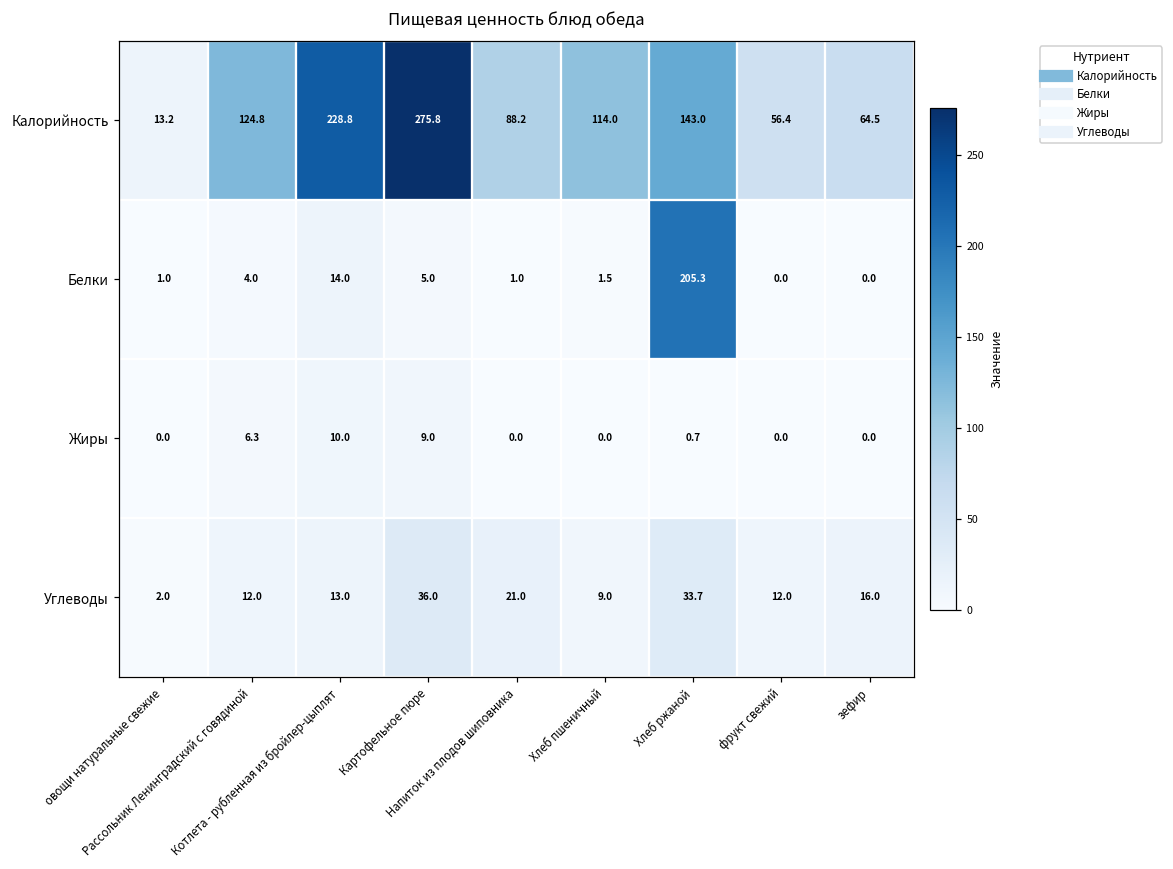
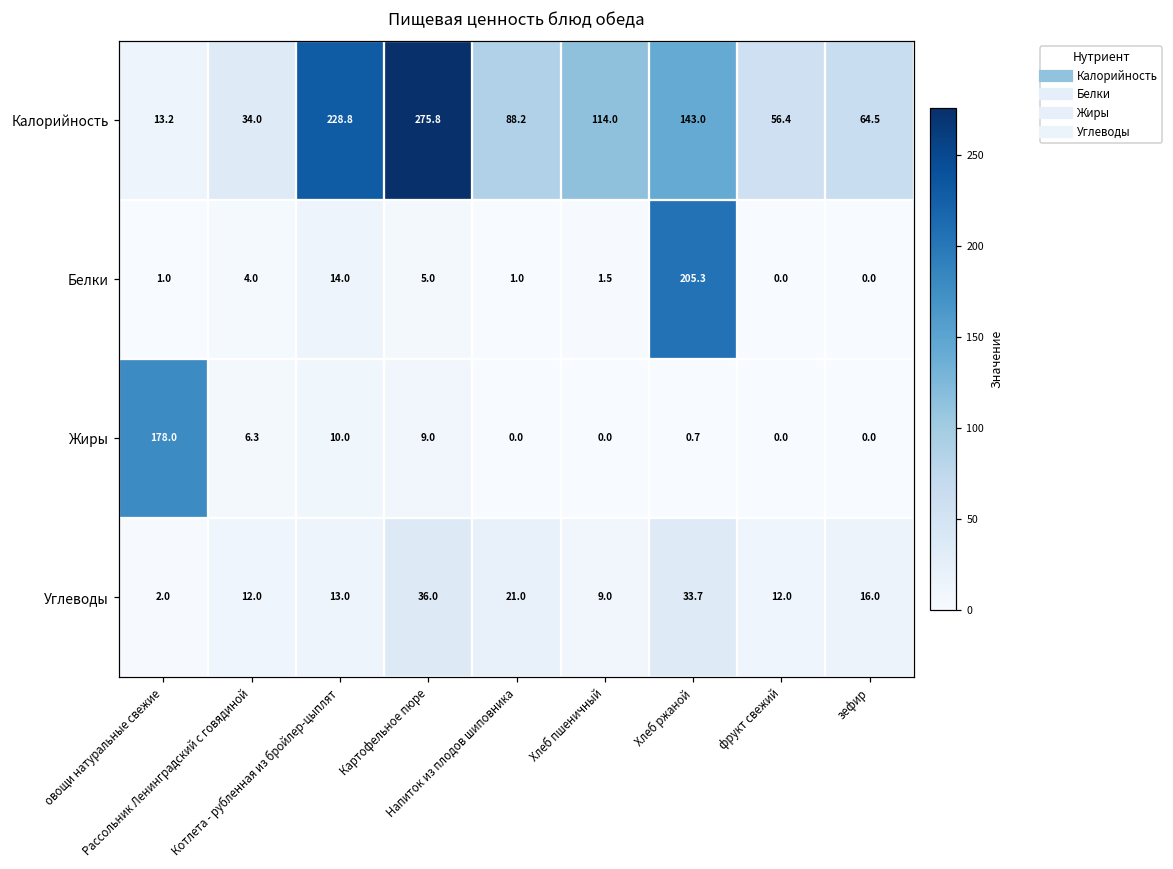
Калорийность, Рассольник Ленинградский с говядиной: 124.8 -> 34.0
Жиры, овощи натуральные свежие: 0.0 -> 178.0
